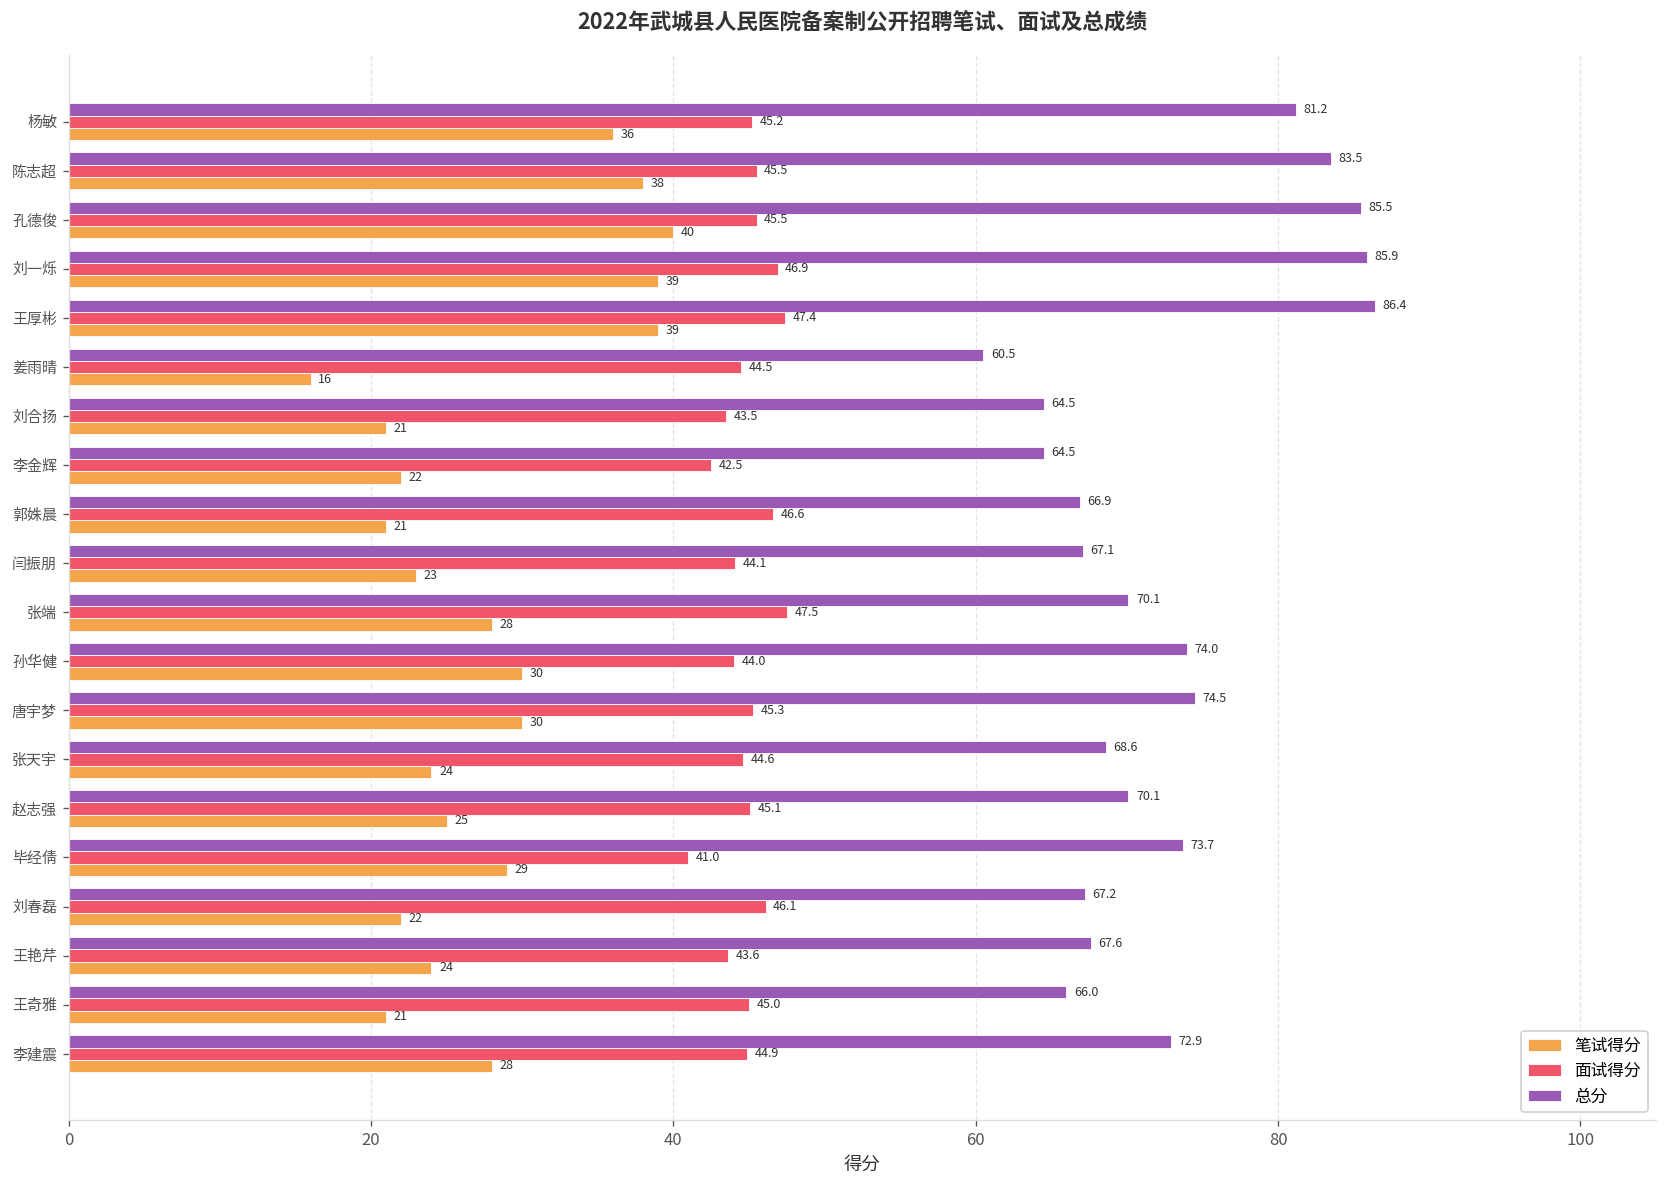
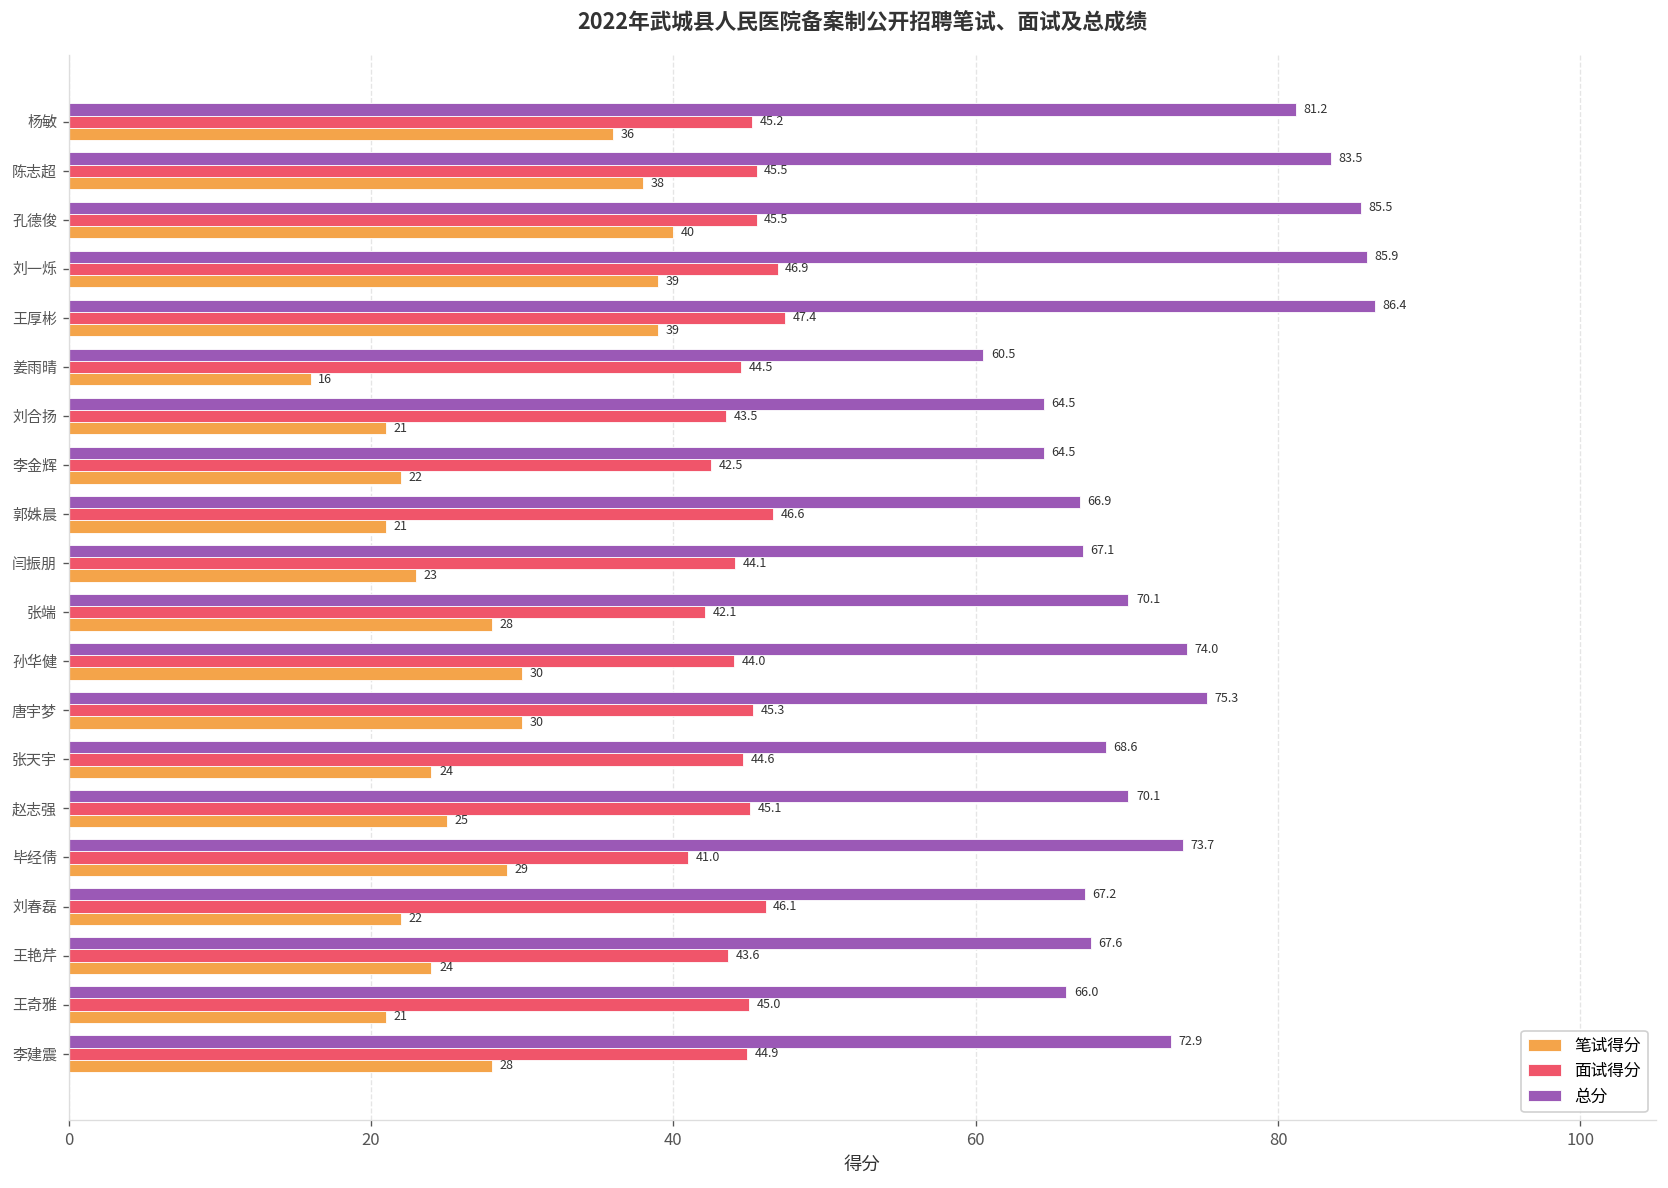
面试得分, 张端: 47.5 -> 42.1
总分, 唐宇梦: 74.5 -> 75.3
